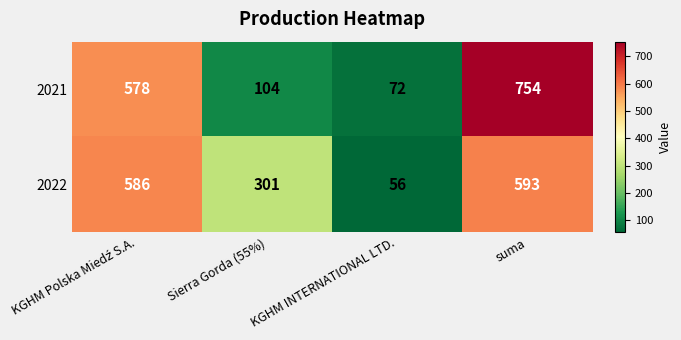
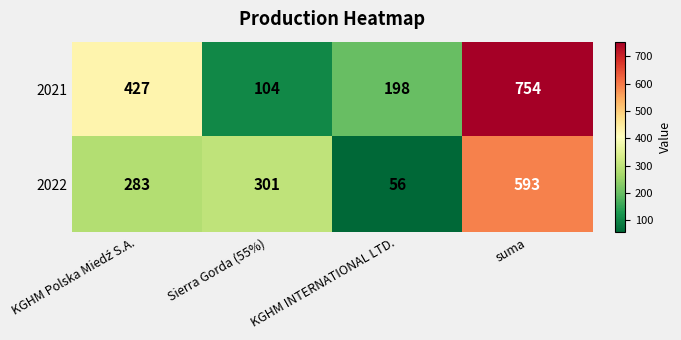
2021, KGHM Polska Miedź S.A.: 578 -> 427
2021, KGHM INTERNATIONAL LTD.: 72 -> 198
2022, KGHM Polska Miedź S.A.: 586 -> 283
